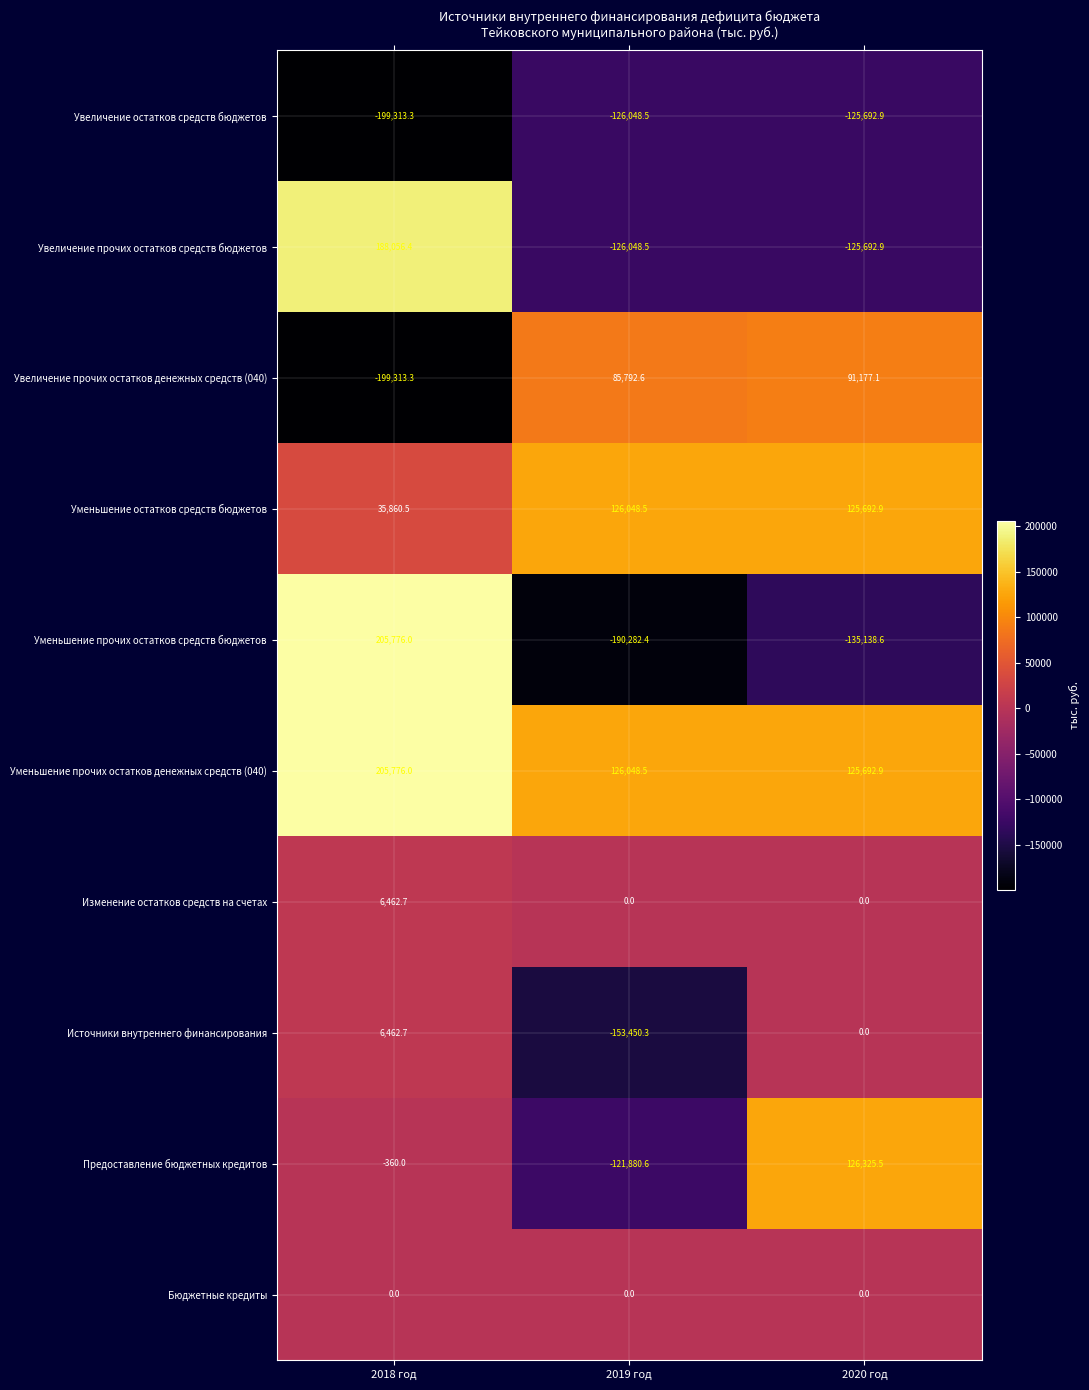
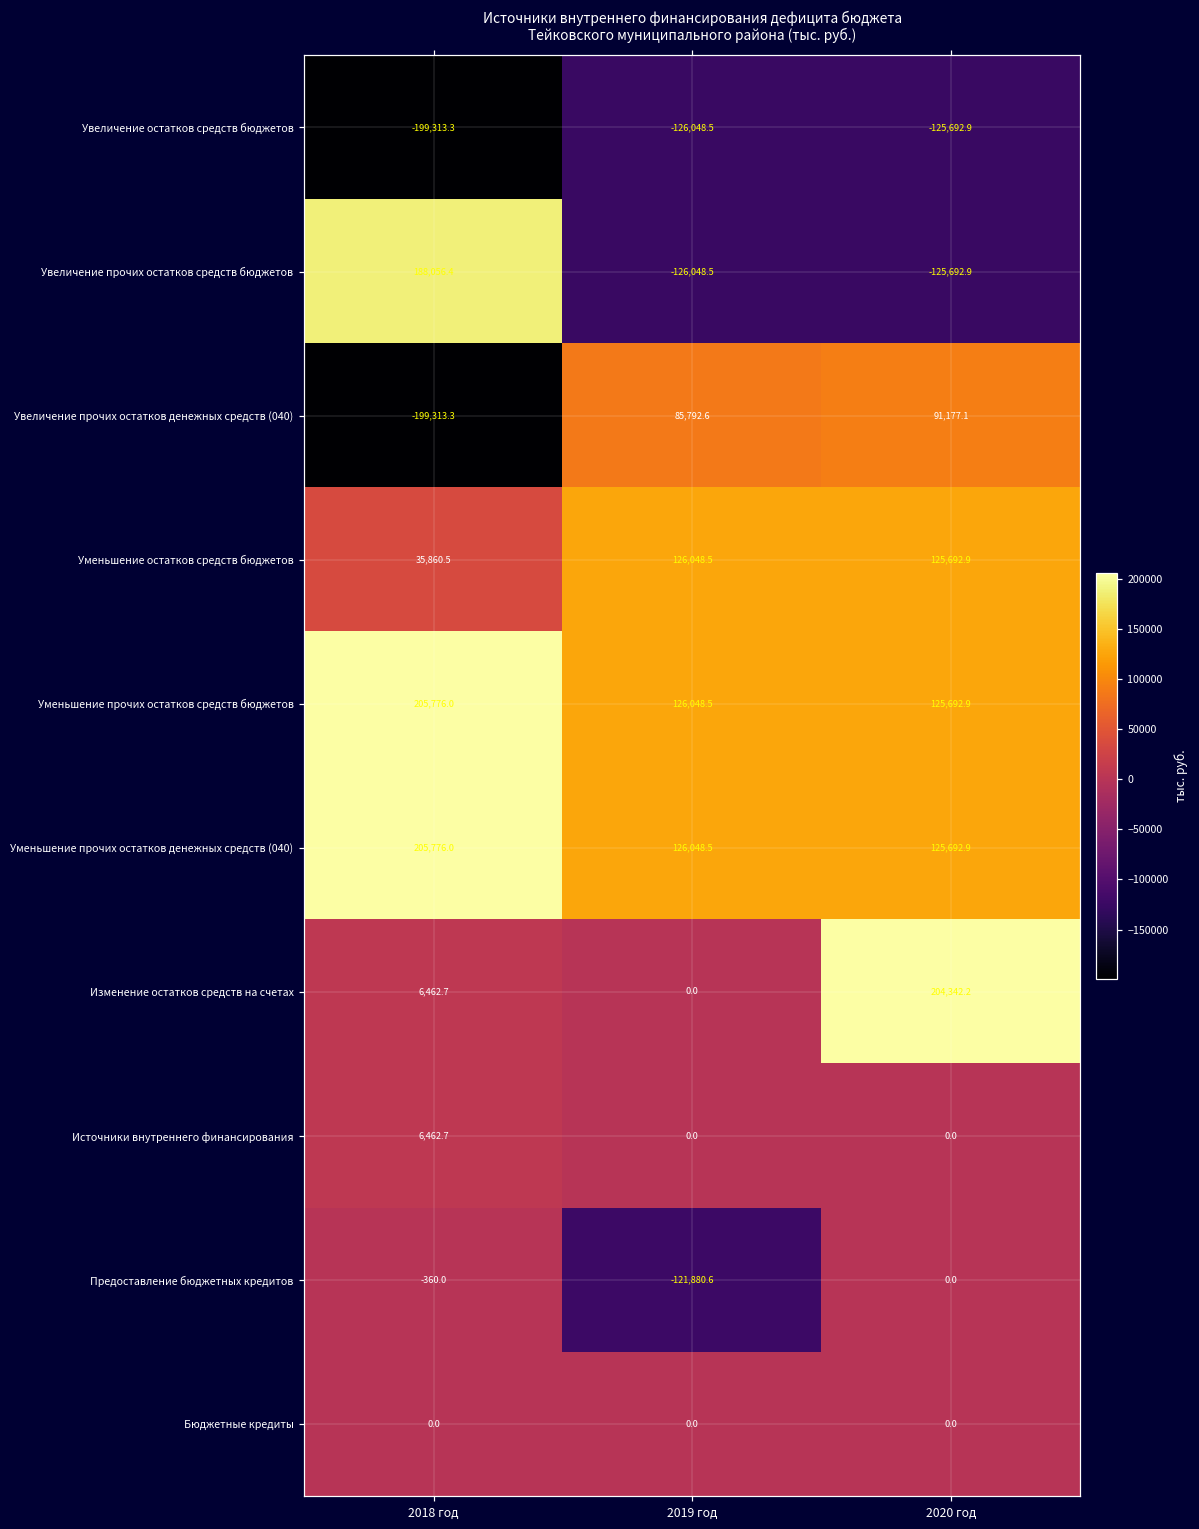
Уменьшение прочих остатков средств бюджетов, 2019 год: -190,282.4 -> 126,048.5
Уменьшение прочих остатков средств бюджетов, 2020 год: -135,138.6 -> 125,692.9
Изменение остатков средств на счетах, 2020 год: 0.0 -> 204,342.2
Источники внутреннего финансирования, 2019 год: -153,450.3 -> 0.0
Предоставление бюджетных кредитов, 2020 год: 126,325.5 -> 0.0
